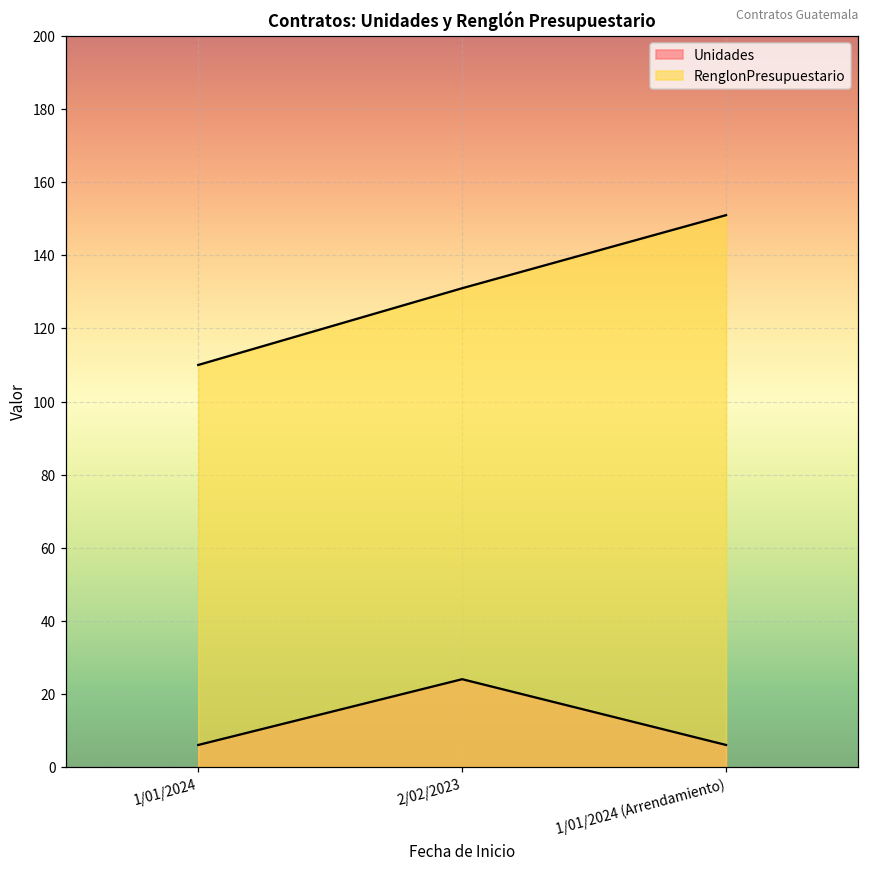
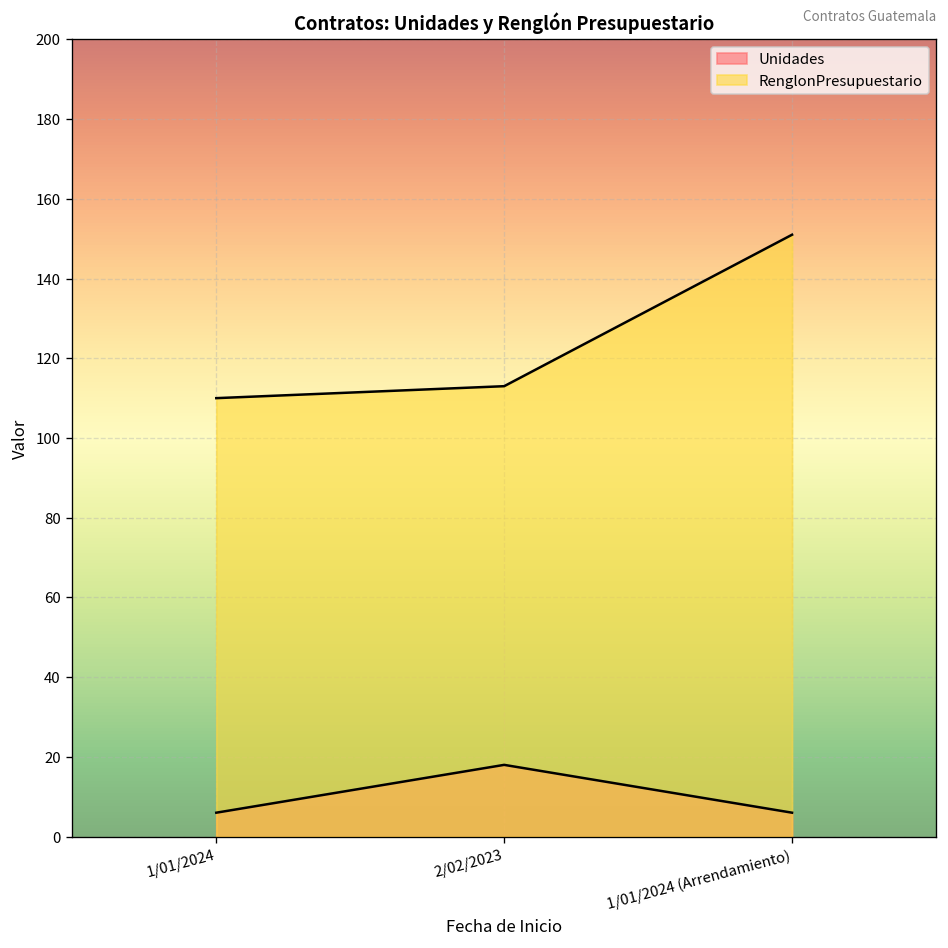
Unidades, 2/02/2023: 24 -> 18
RenglonPresupuestario, 2/02/2023: 131 -> 113
